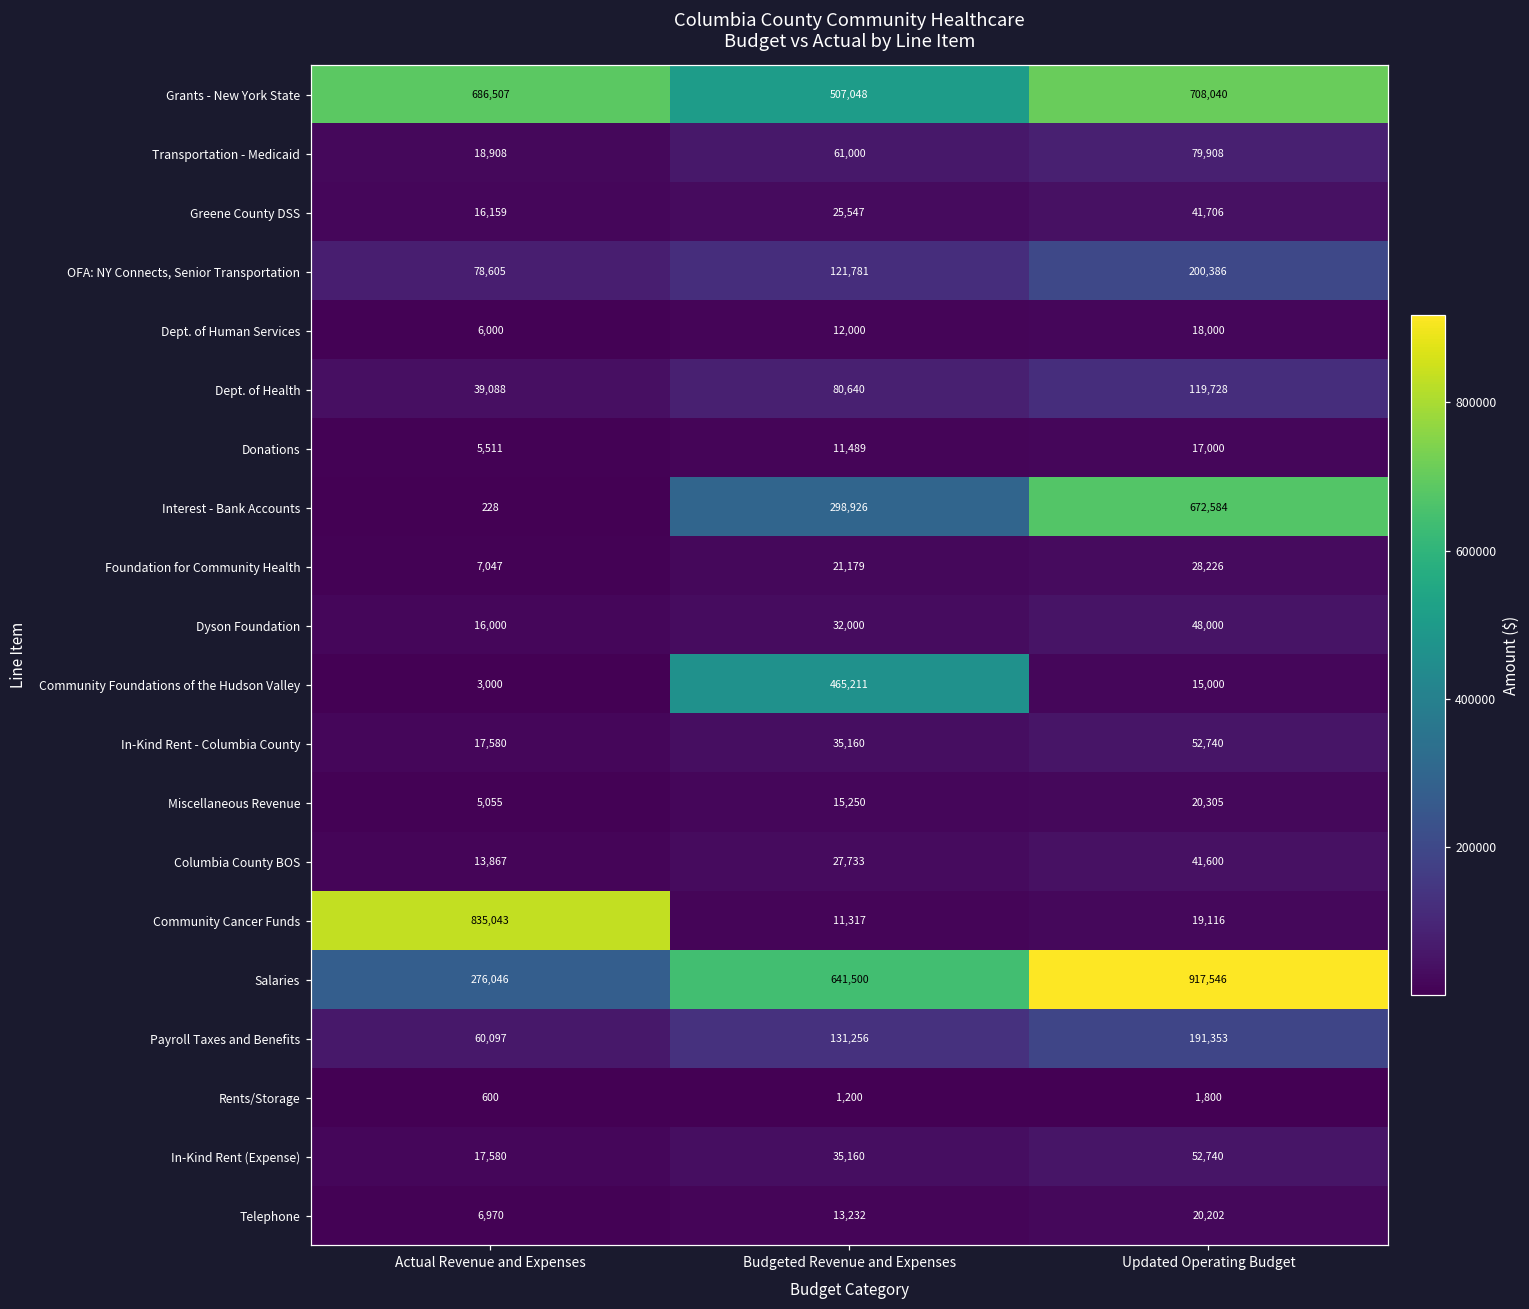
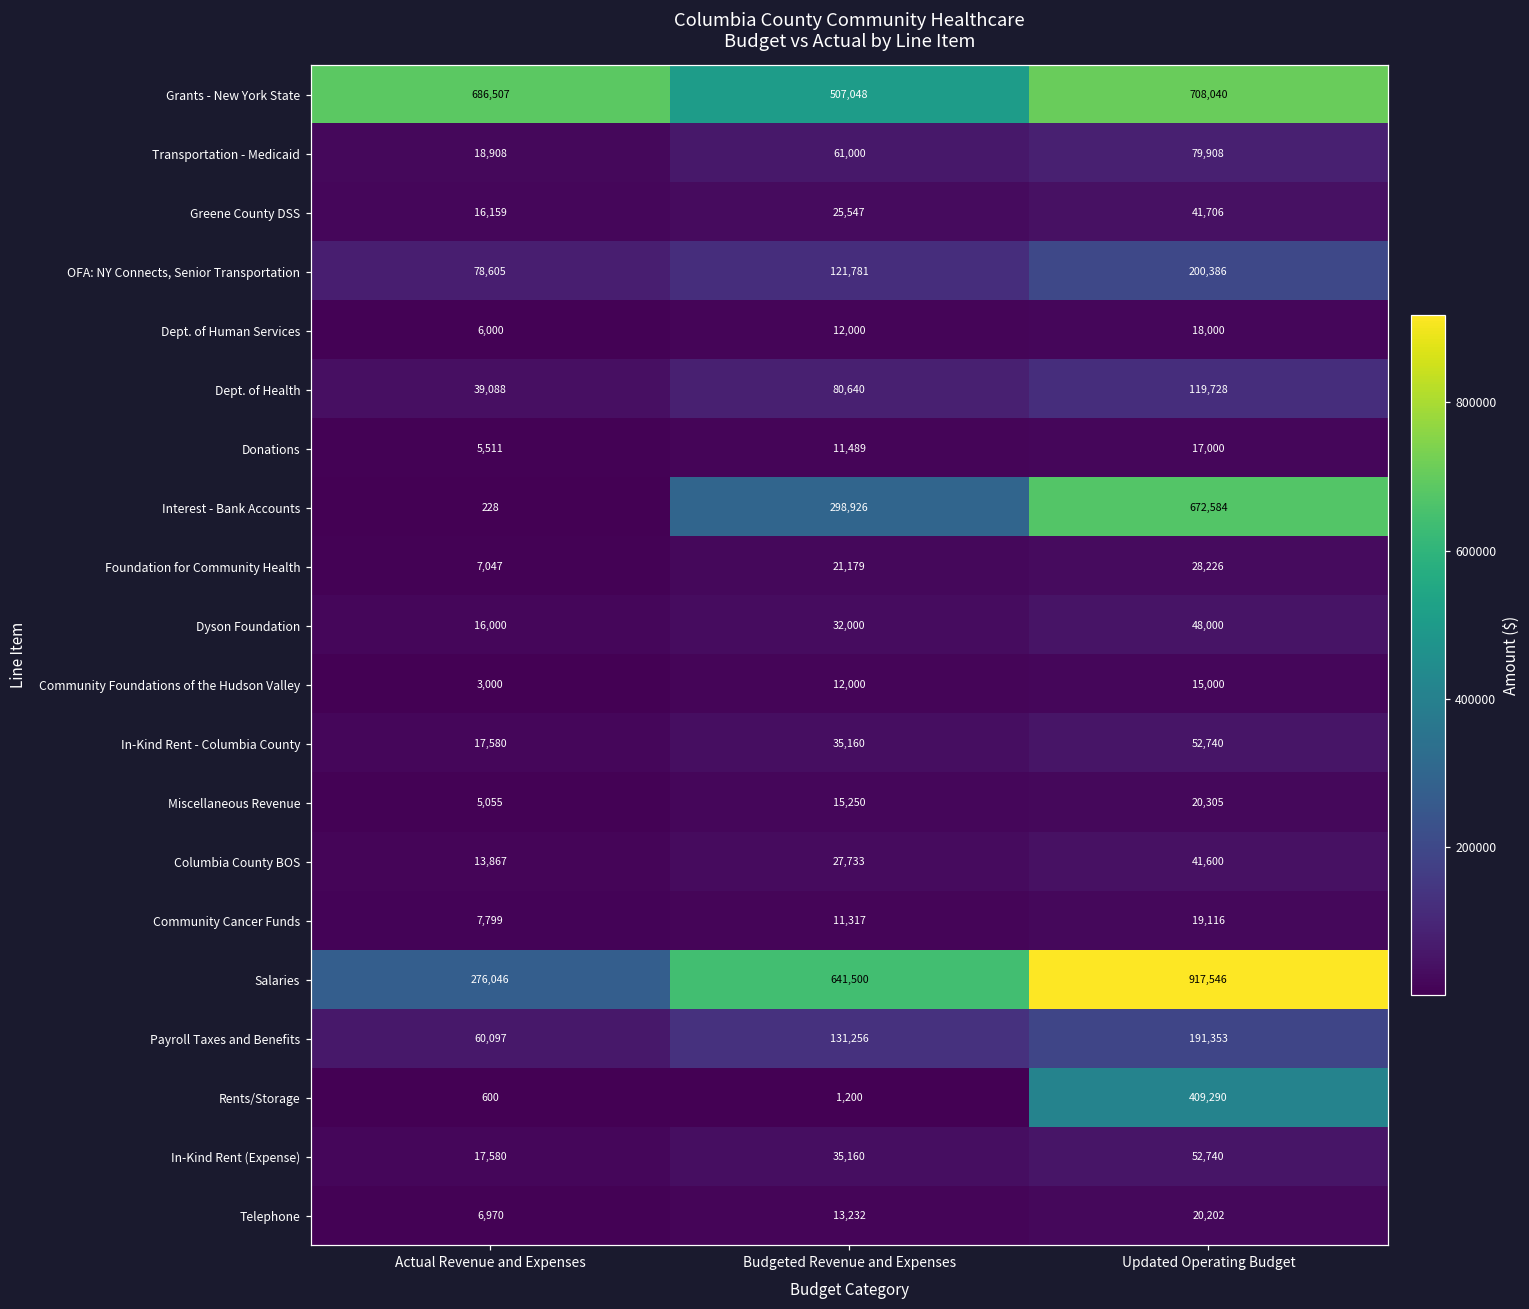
Community Foundations of the Hudson Valley, Budgeted Revenue and Expenses: 465,211 -> 12,000
Community Cancer Funds, Actual Revenue and Expenses: 835,043 -> 7,799
Rents/Storage, Updated Operating Budget: 1,800 -> 409,290
